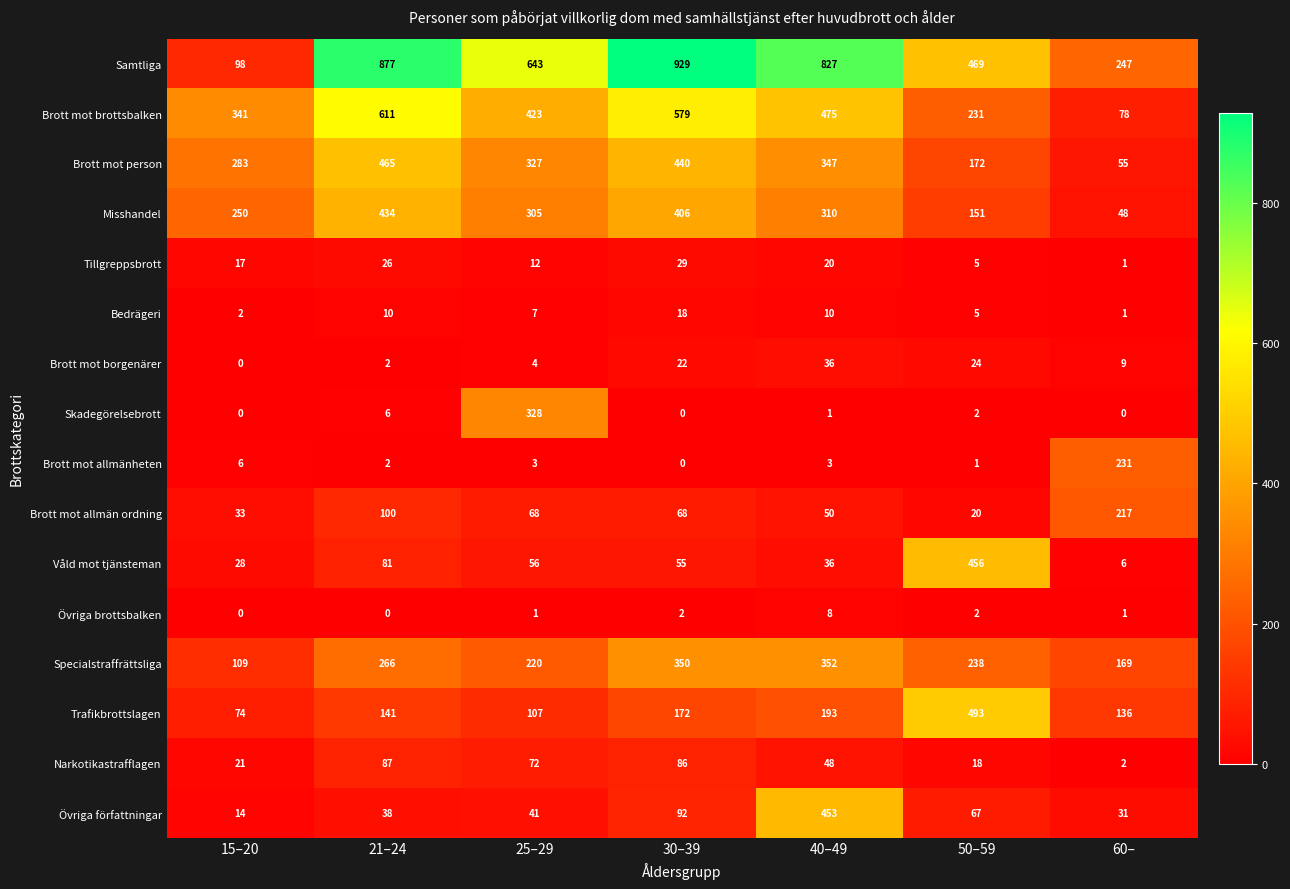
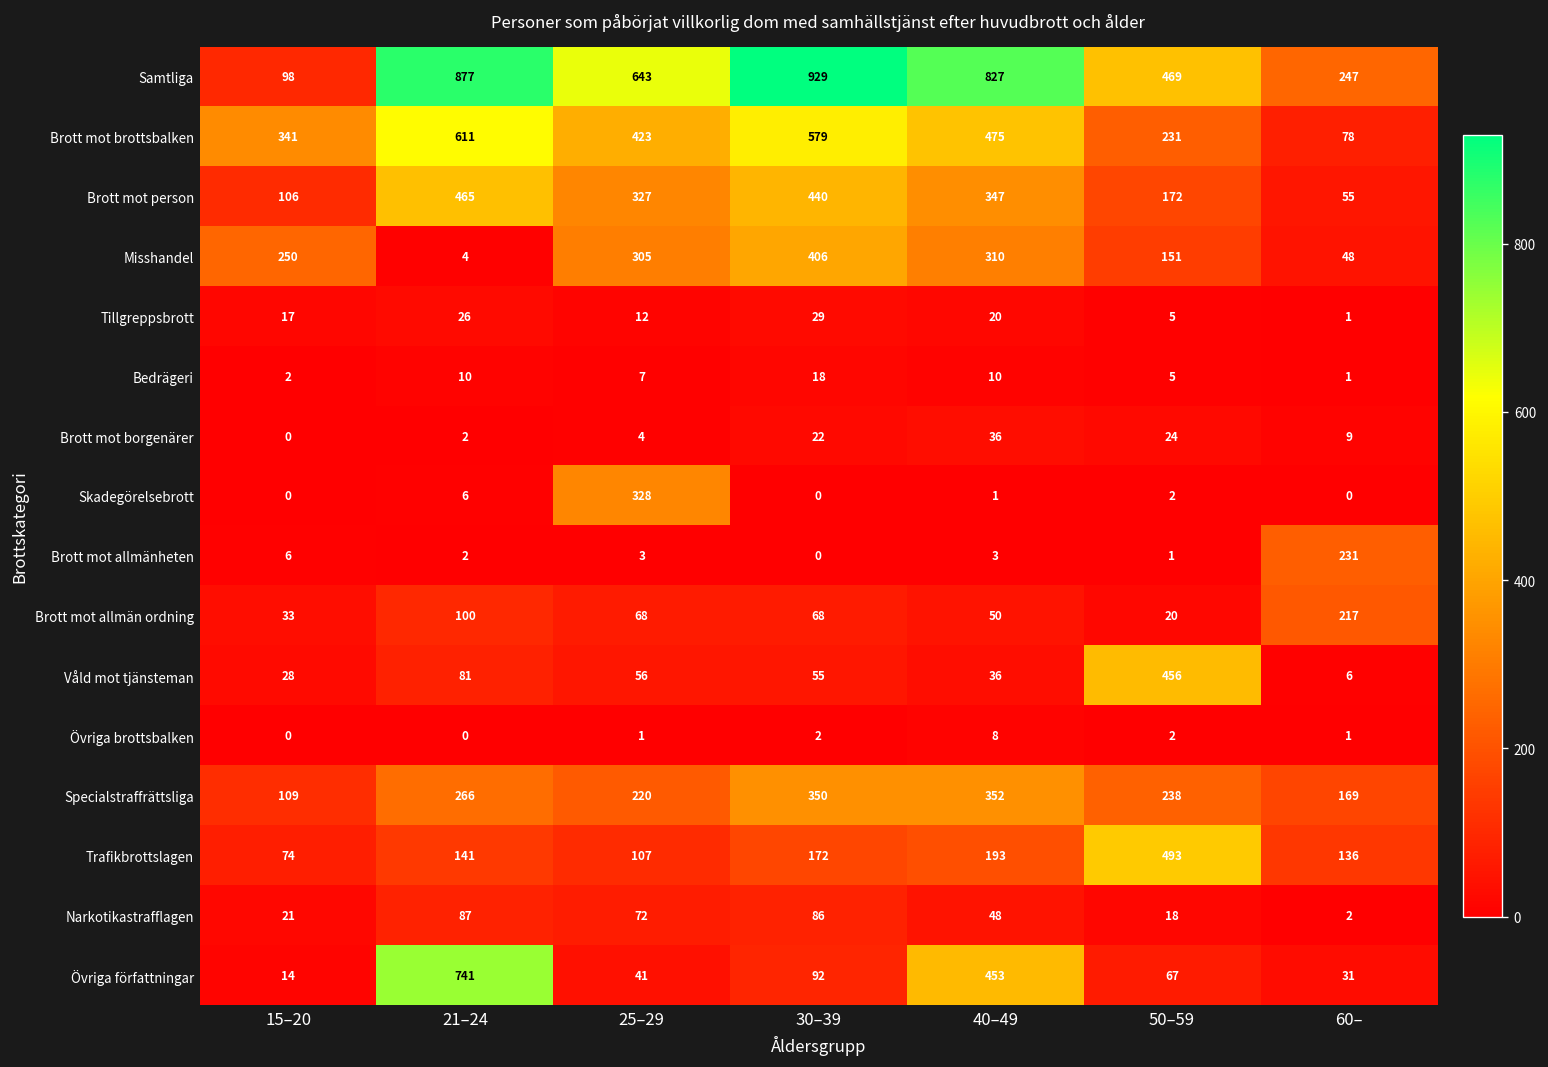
Brott mot person, 15–20: 283 -> 106
Misshandel, 21–24: 434 -> 4
Övriga författningar, 21–24: 38 -> 741
